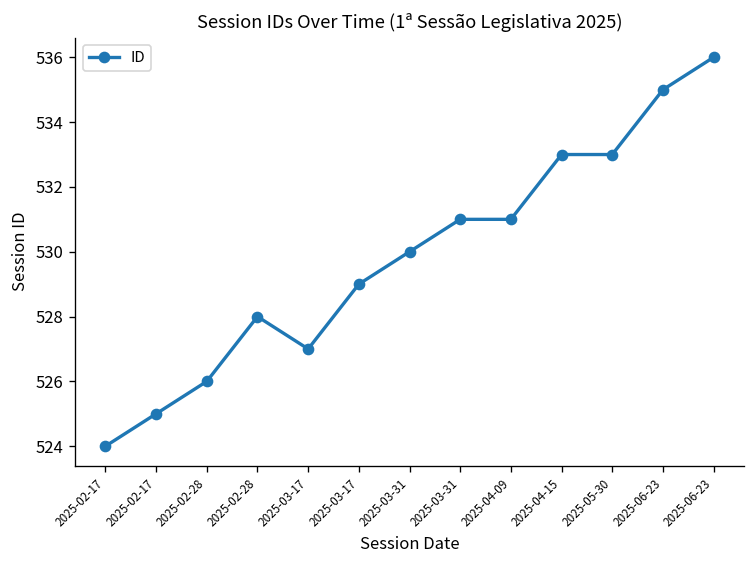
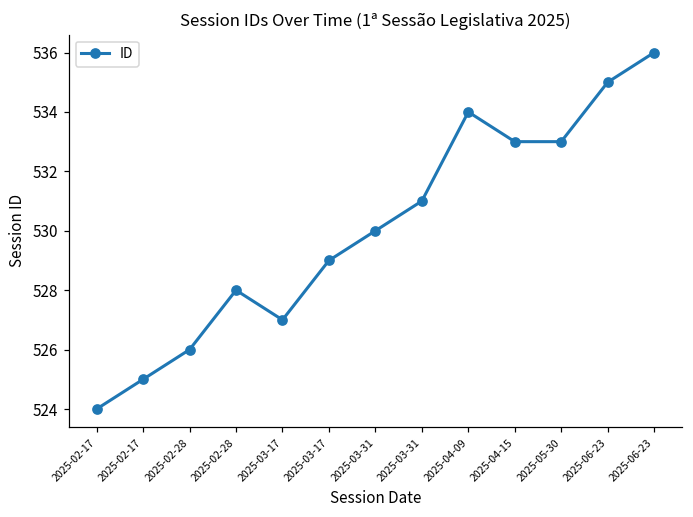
2025-04-09: 531 -> 534
